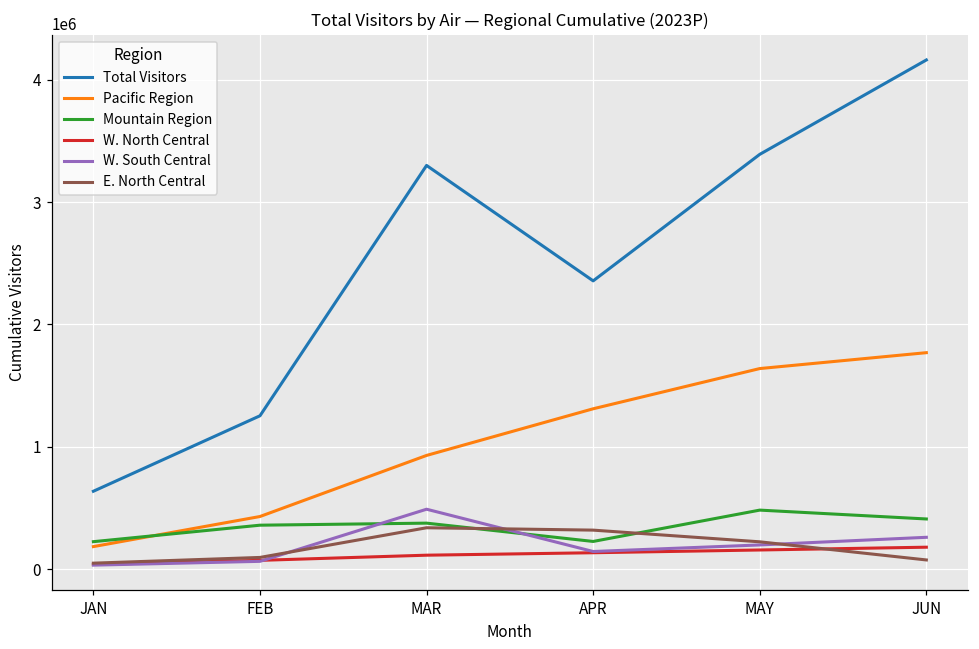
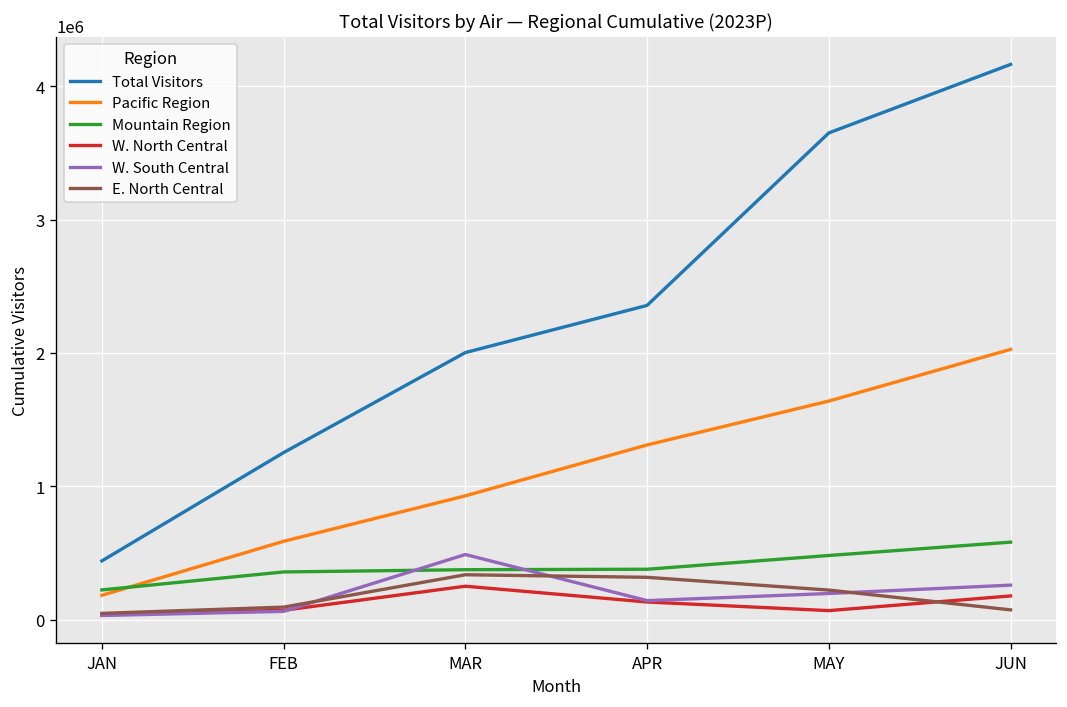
Total Visitors, JAN: 640000 -> 440000
Pacific Region, FEB: 430000 -> 590000
Total Visitors, MAR: 3300000 -> 2000000
W. North Central, MAR: 110000 -> 250000
Mountain Region, APR: 230000 -> 380000
Total Visitors, MAY: 3390000 -> 3650000
W. North Central, MAY: 160000 -> 70000
Pacific Region, JUN: 1770000 -> 2030000
Mountain Region, JUN: 410000 -> 580000
